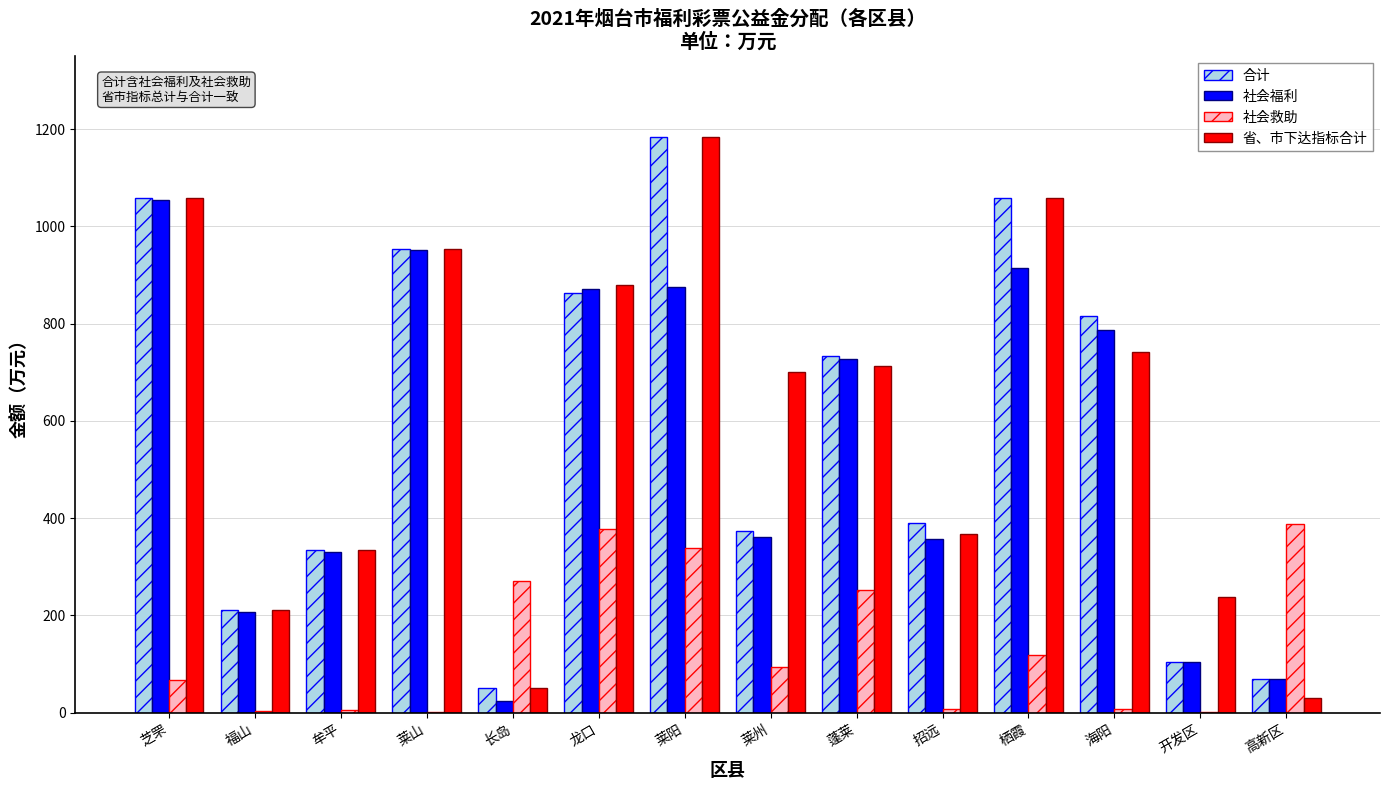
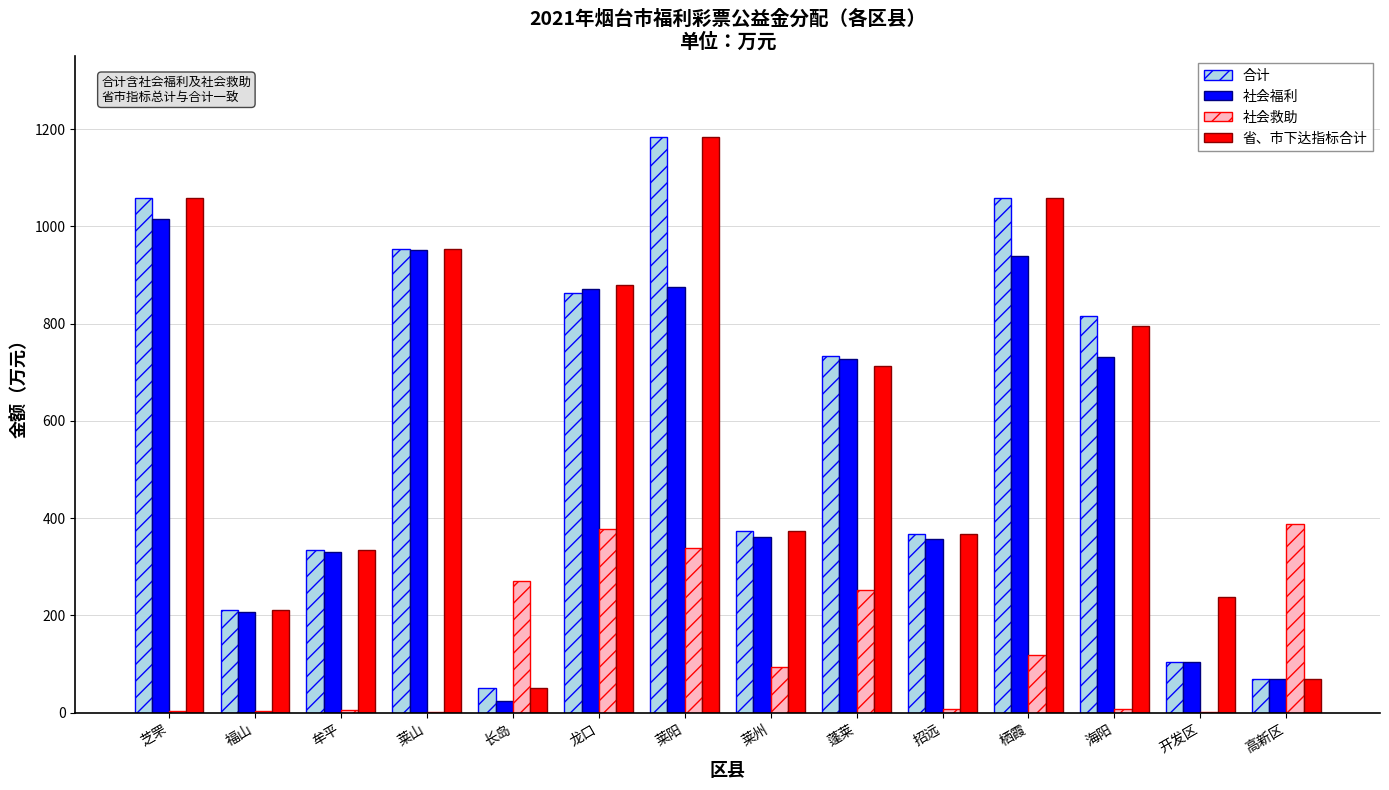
社会福利, 芝罘: 1050 -> 1020
社会救助, 芝罘: 70 -> 0
省、市下达指标合计, 莱州: 700 -> 370
合计, 招远: 390 -> 370
社会福利, 栖霞: 910 -> 940
社会福利, 海阳: 790 -> 730
省、市下达指标合计, 海阳: 740 -> 790
省、市下达指标合计, 高新区: 30 -> 70
